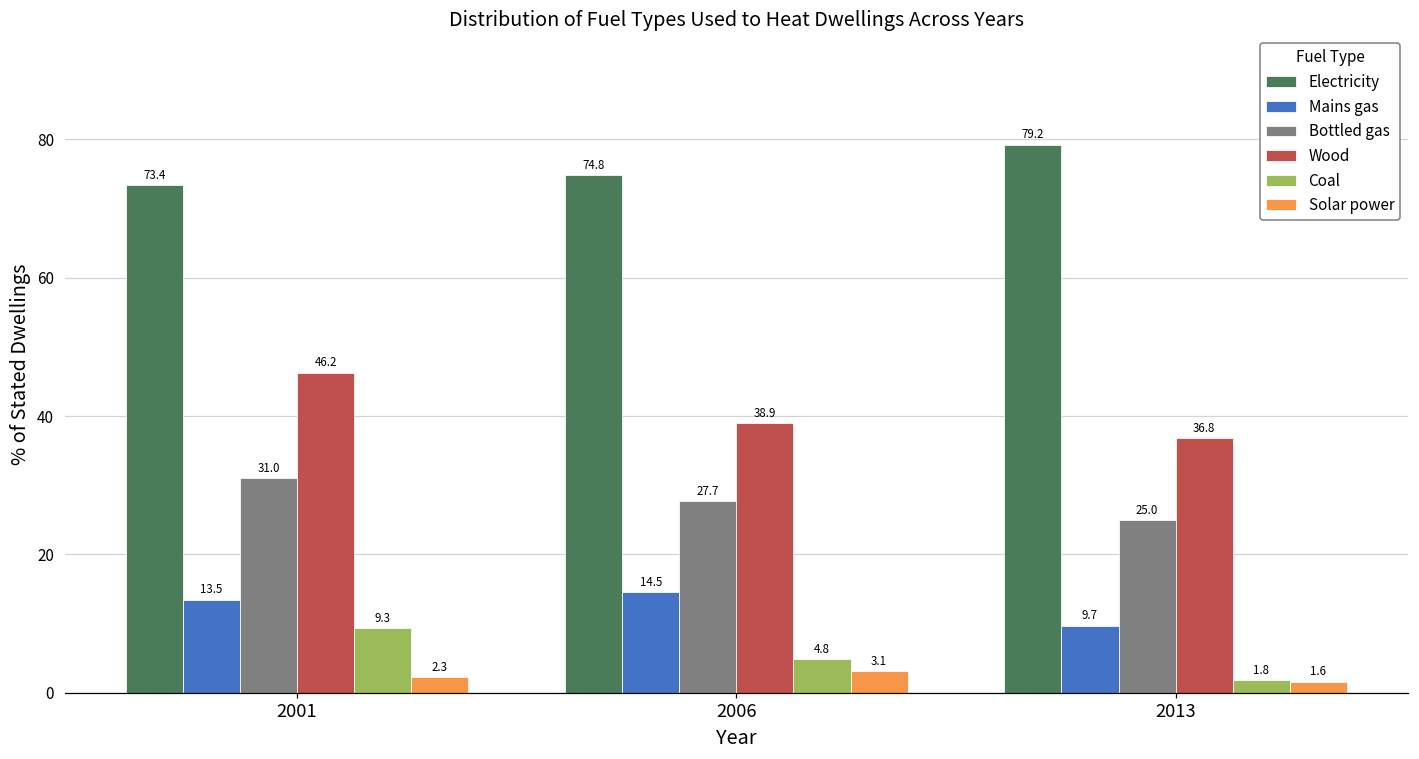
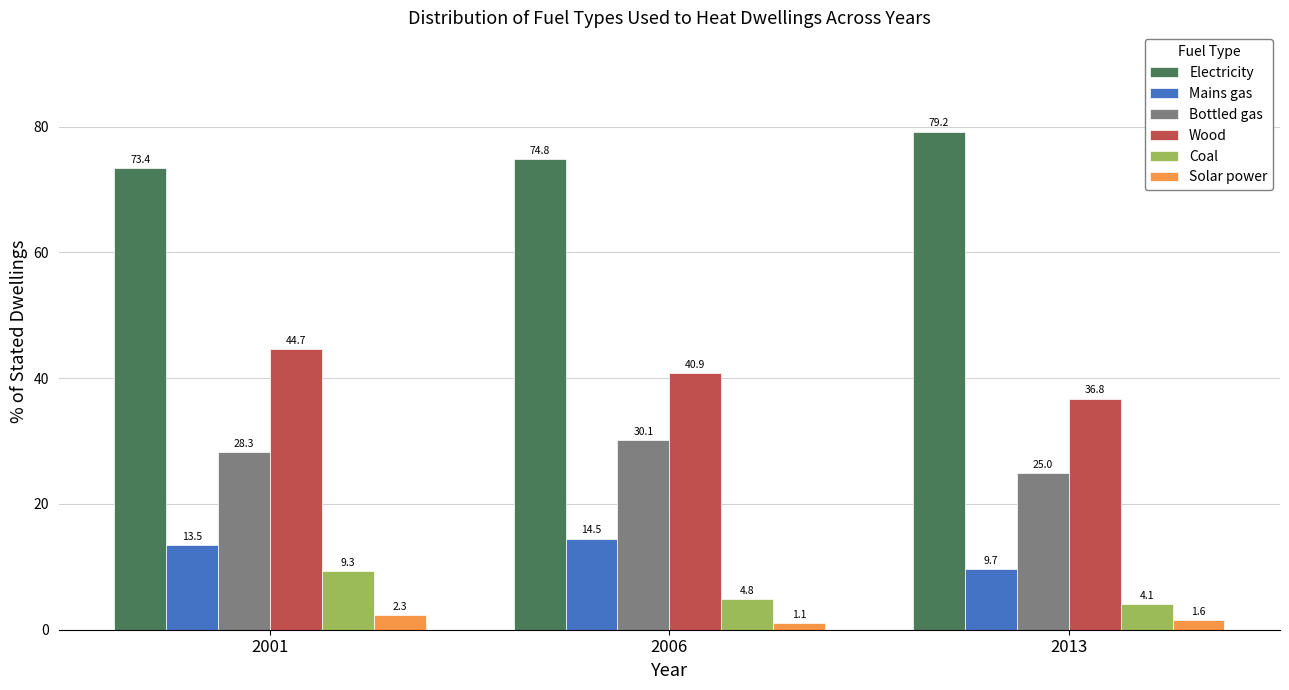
Bottled gas, 2001: 31.0 -> 28.3
Wood, 2001: 46.2 -> 44.7
Bottled gas, 2006: 27.7 -> 30.1
Wood, 2006: 38.9 -> 40.9
Solar power, 2006: 3.1 -> 1.1
Coal, 2013: 1.8 -> 4.1
